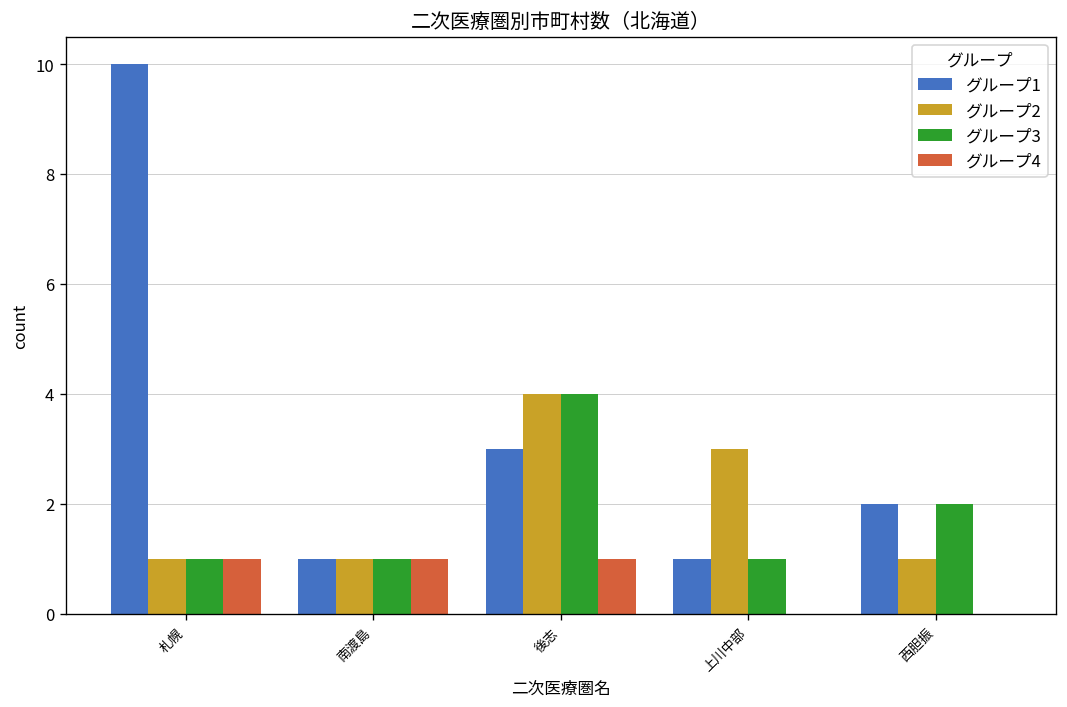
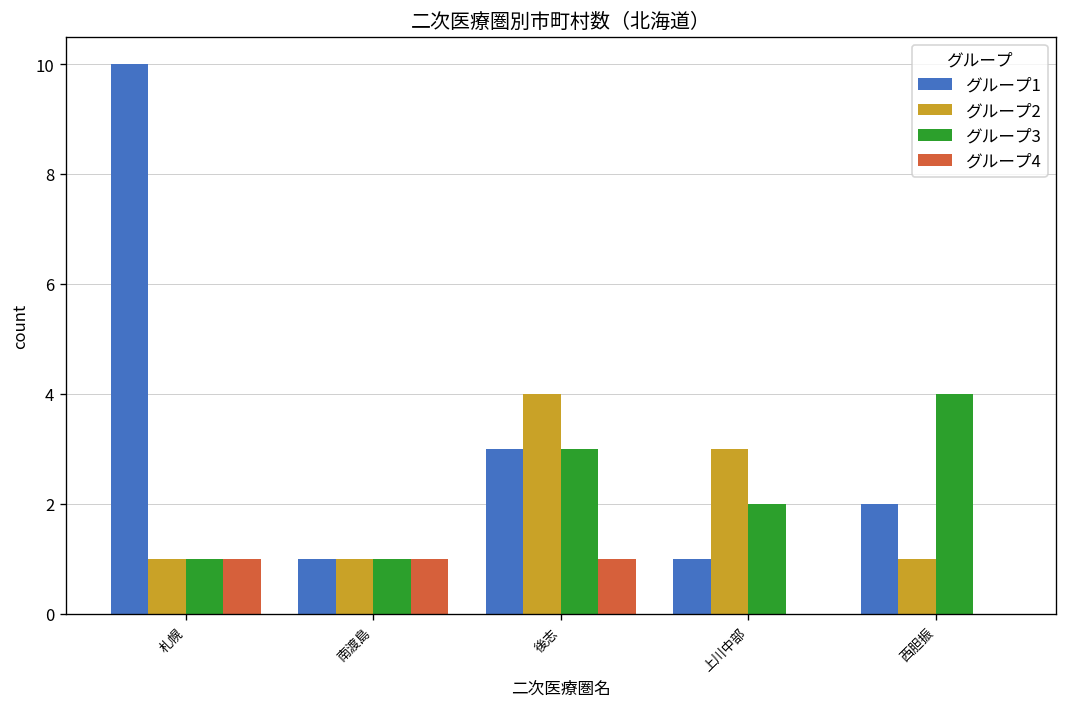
グループ3, 後志: 4 -> 3
グループ3, 上川中部: 1 -> 2
グループ3, 西胆振: 2 -> 4
